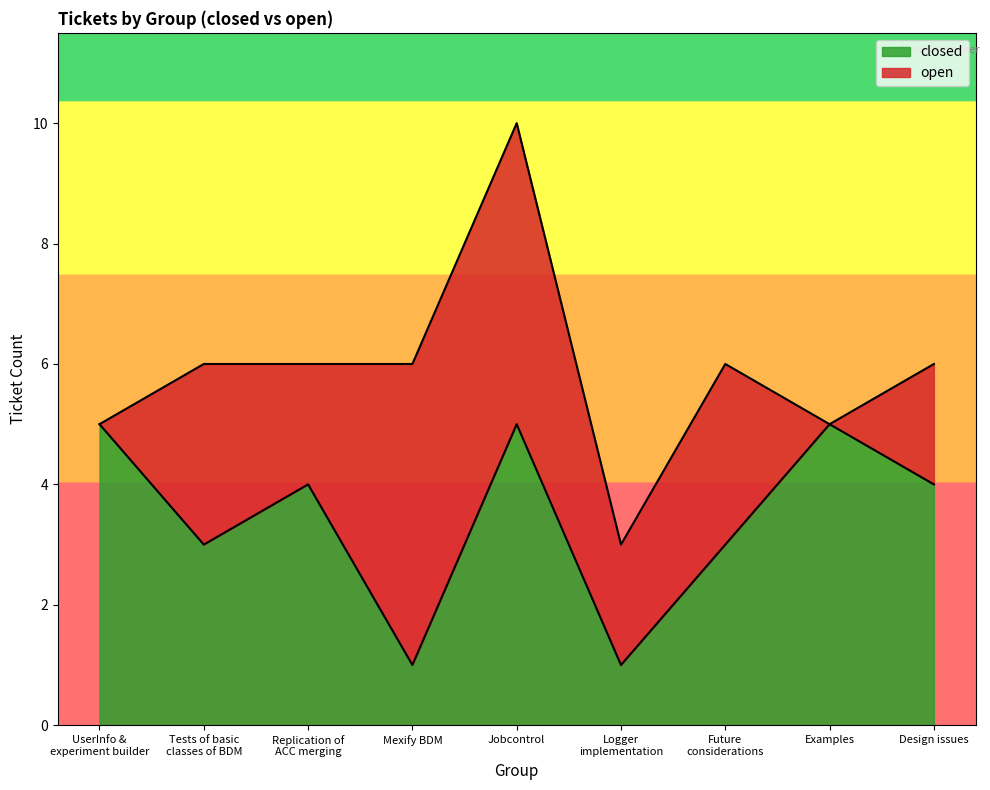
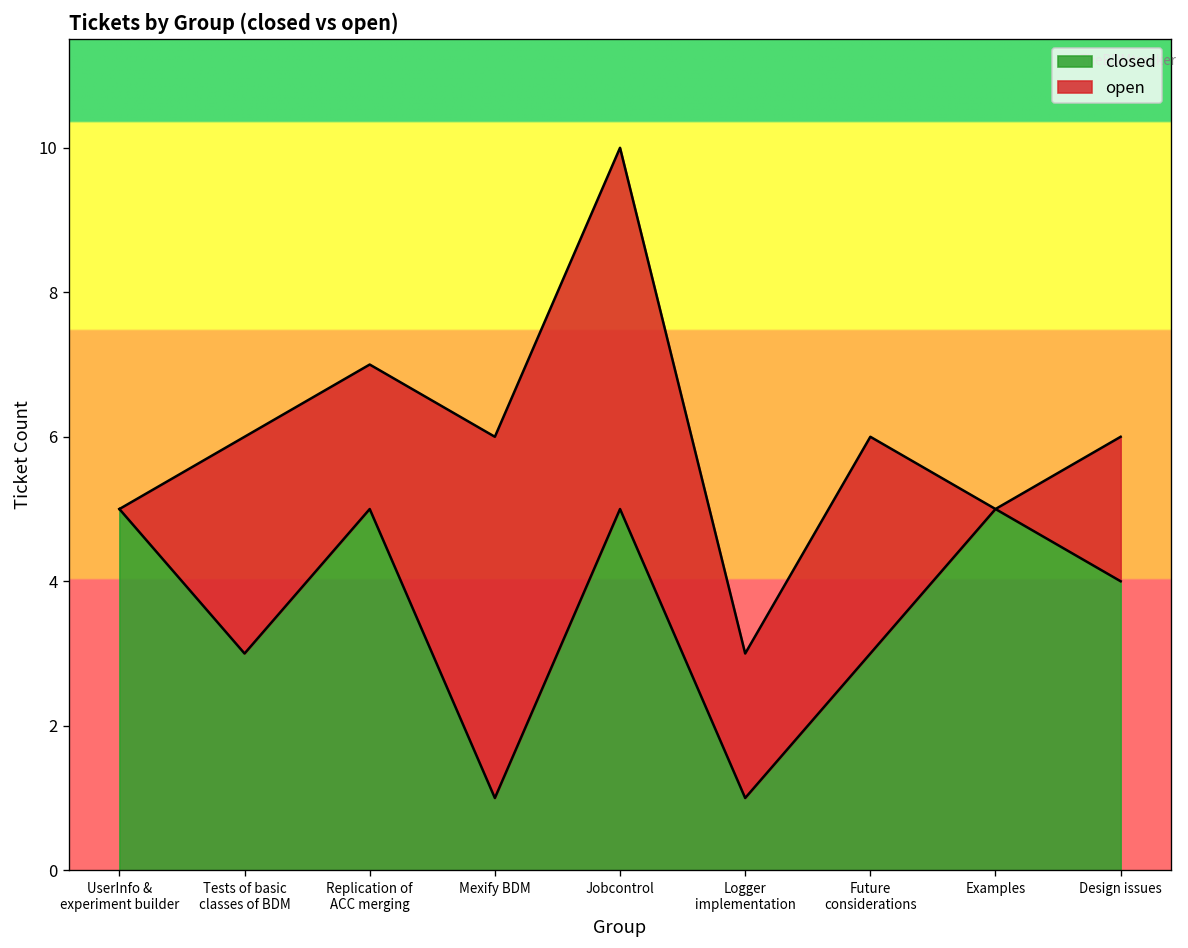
closed, Replication of ACC merging: 4 -> 5
